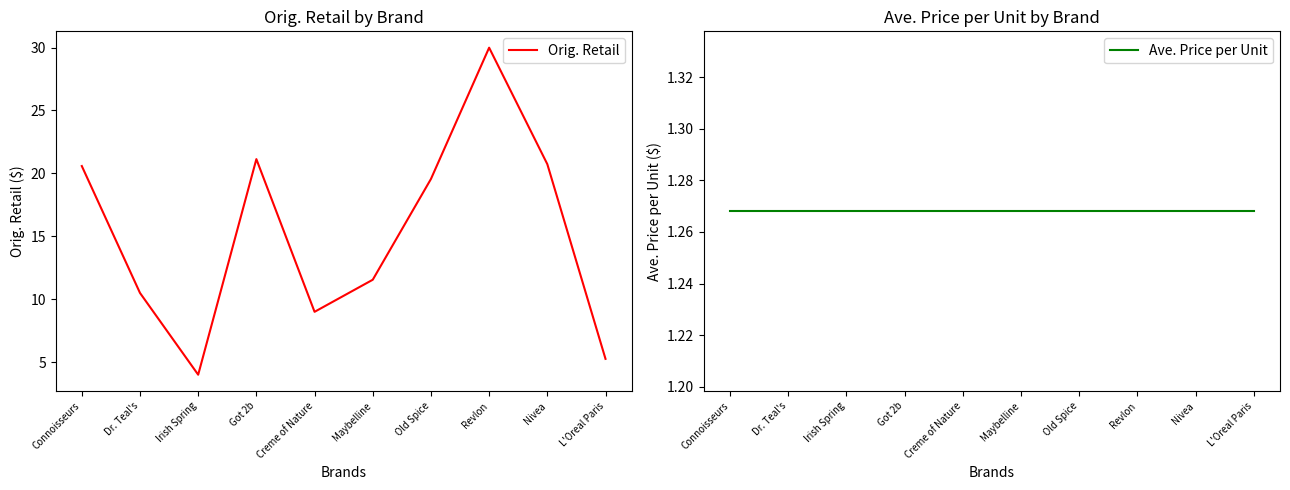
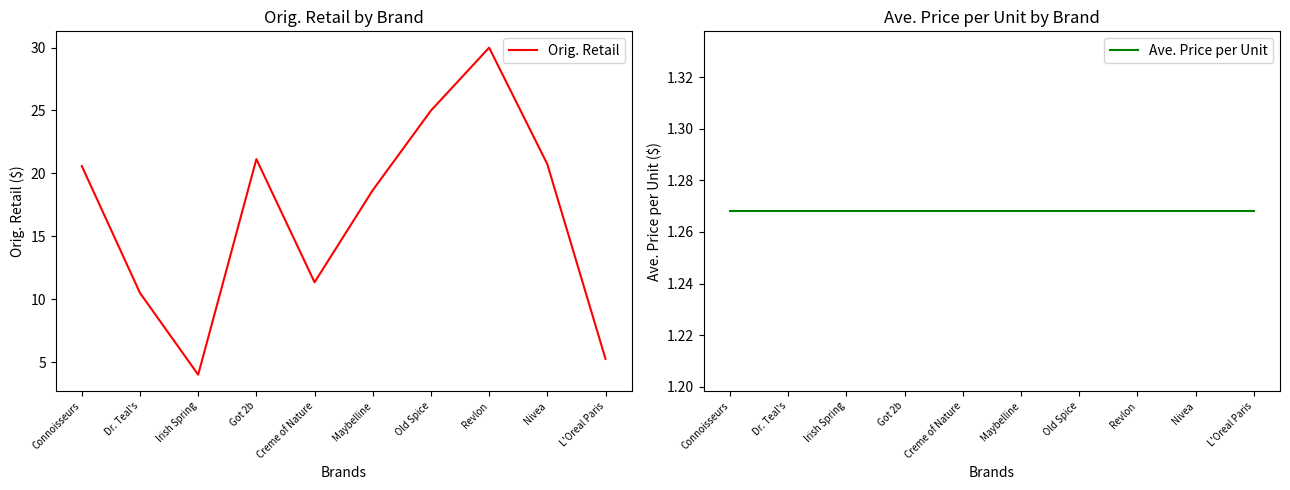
Orig. Retail by Brand, Creme of Nature: 9.0 -> 11.3
Orig. Retail by Brand, Maybelline: 11.5 -> 18.7
Orig. Retail by Brand, Old Spice: 19.6 -> 25.0
